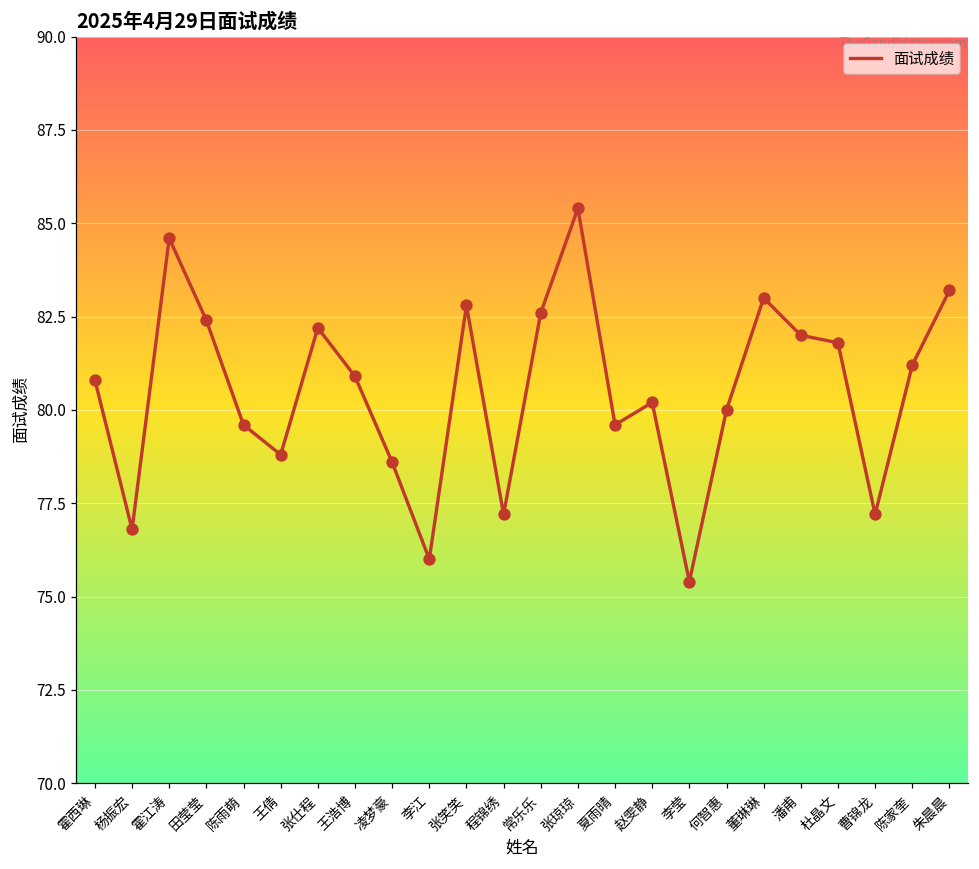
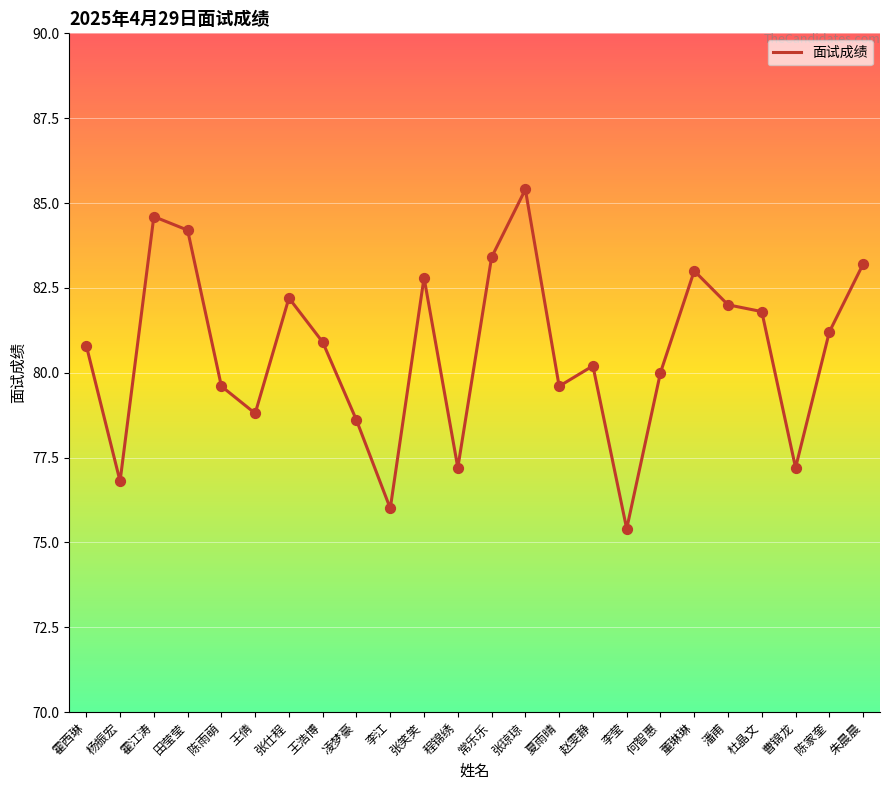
田莹莹: 82.4 -> 84.2
常乐乐: 82.6 -> 83.4
